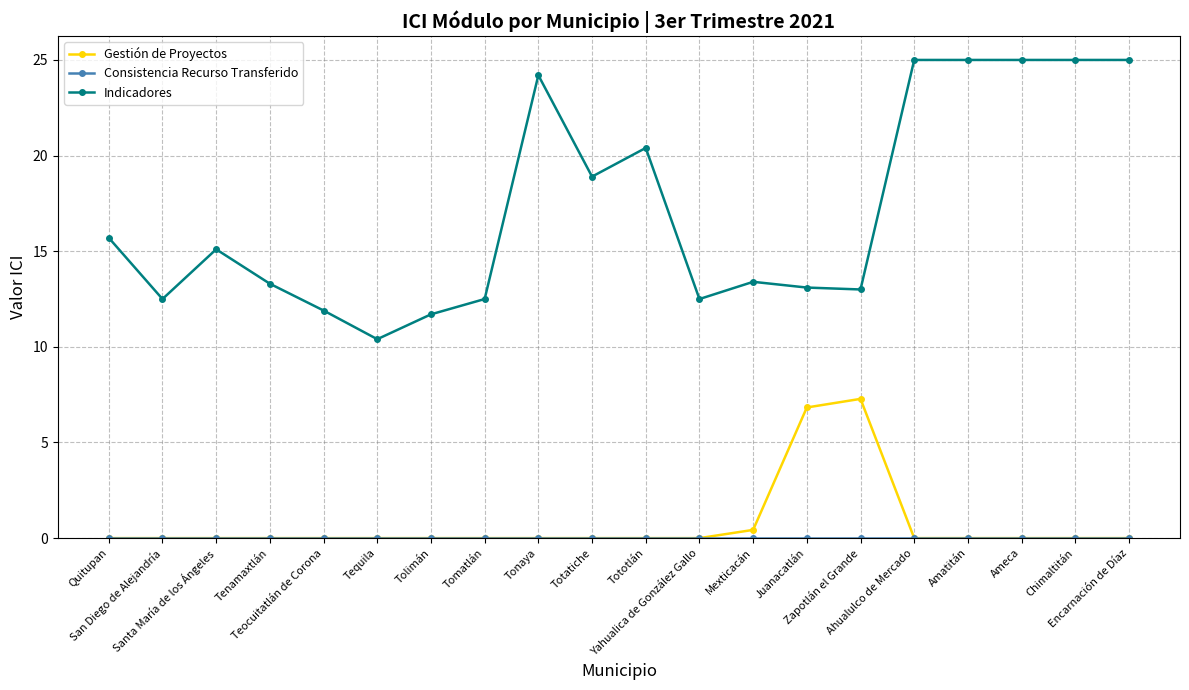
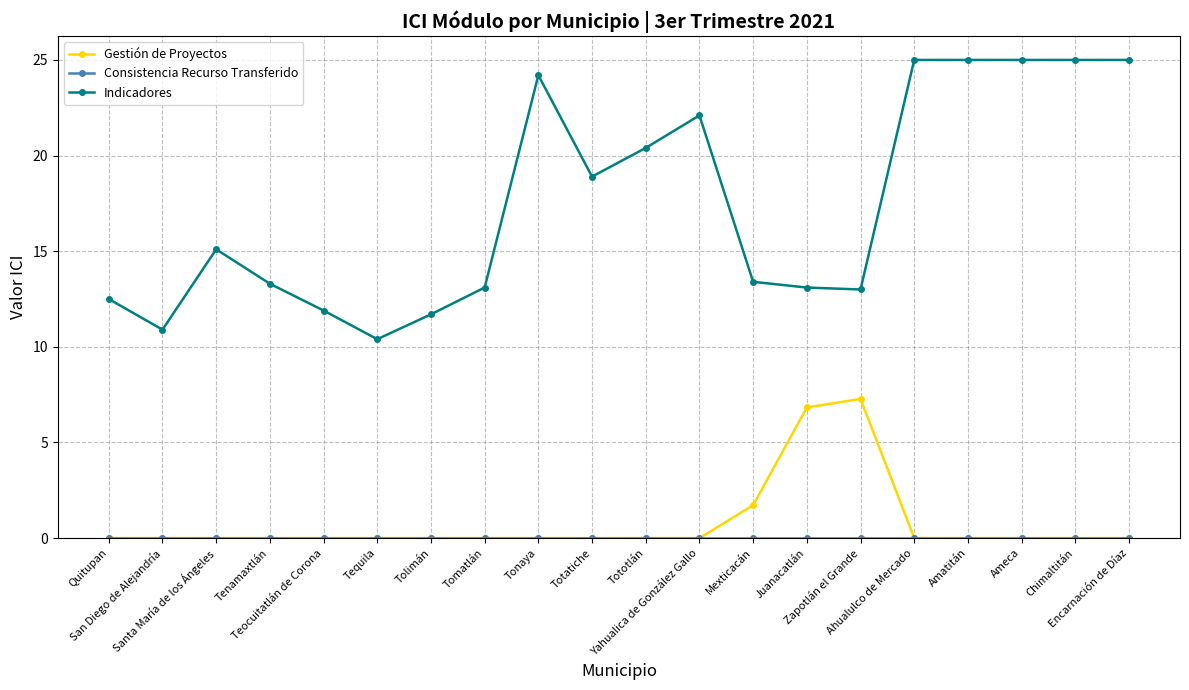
Indicadores, Quitupan: 15.7 -> 12.5
Indicadores, San Diego de Alejandría: 12.5 -> 10.9
Indicadores, Tomatlán: 12.5 -> 13.1
Indicadores, Yahualica de González Gallo: 12.5 -> 22.1
Gestión de Proyectos, Mexticacán: 0.4 -> 1.7
